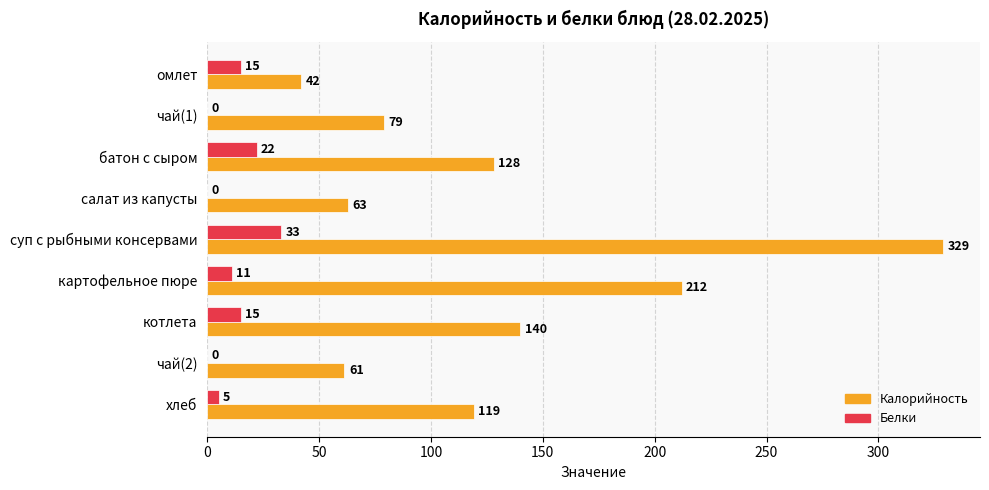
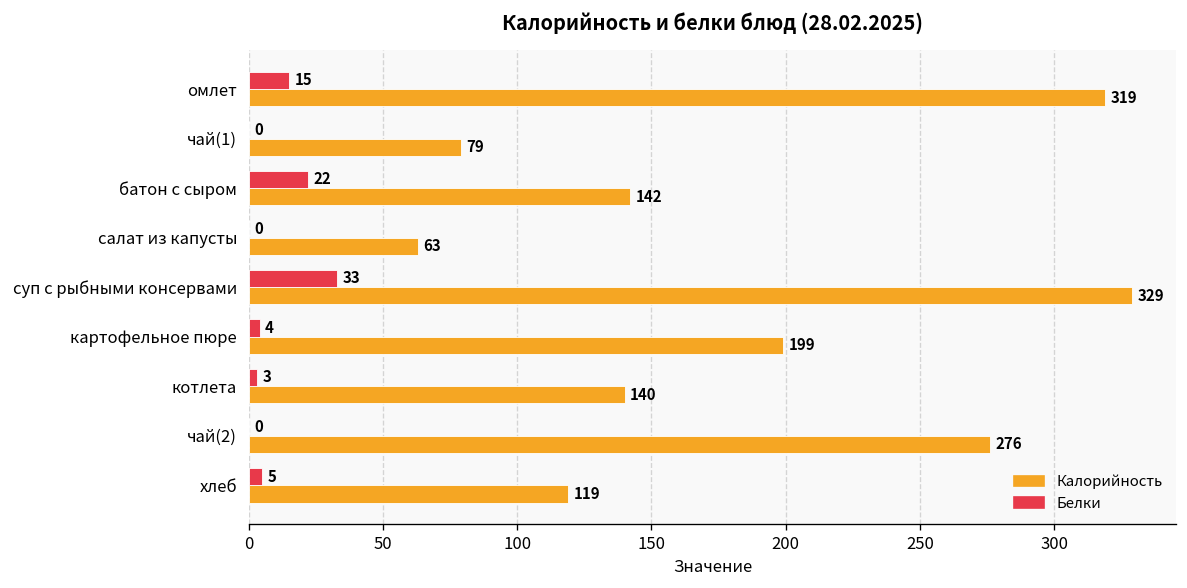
Калорийность, омлет: 42 -> 319
Калорийность, батон с сыром: 128 -> 142
Белки, картофельное пюре: 11 -> 4
Калорийность, картофельное пюре: 212 -> 199
Белки, котлета: 15 -> 3
Калорийность, чай(2): 61 -> 276
